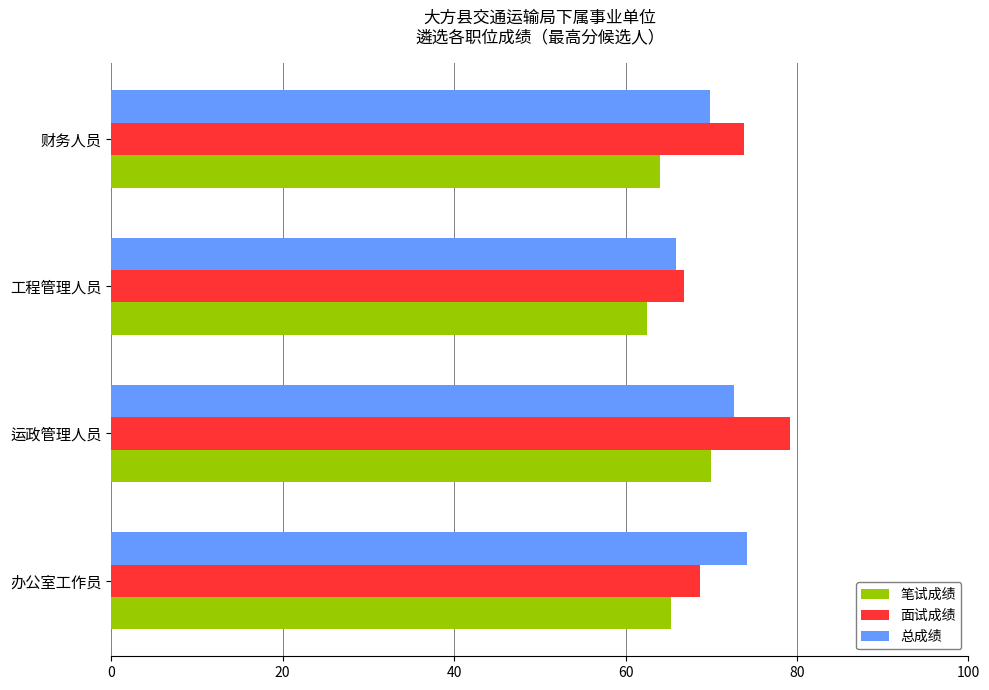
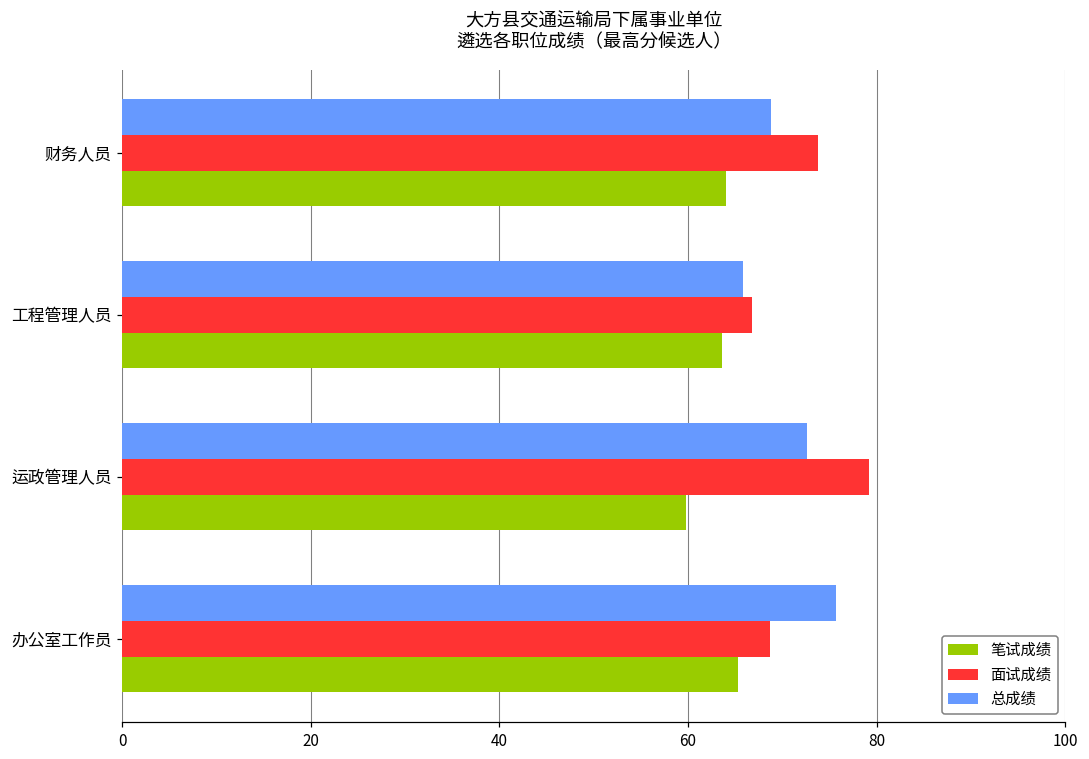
总成绩, 财务人员: 70 -> 69
笔试成绩, 工程管理人员: 63 -> 64
笔试成绩, 运政管理人员: 70 -> 60
总成绩, 办公室工作员: 74 -> 76
